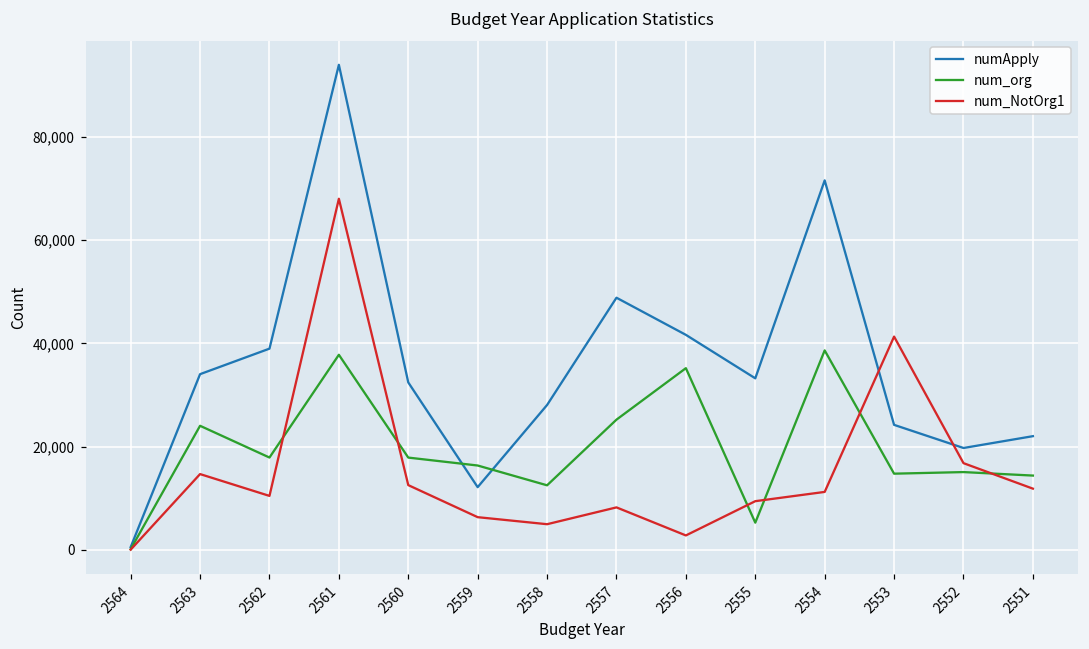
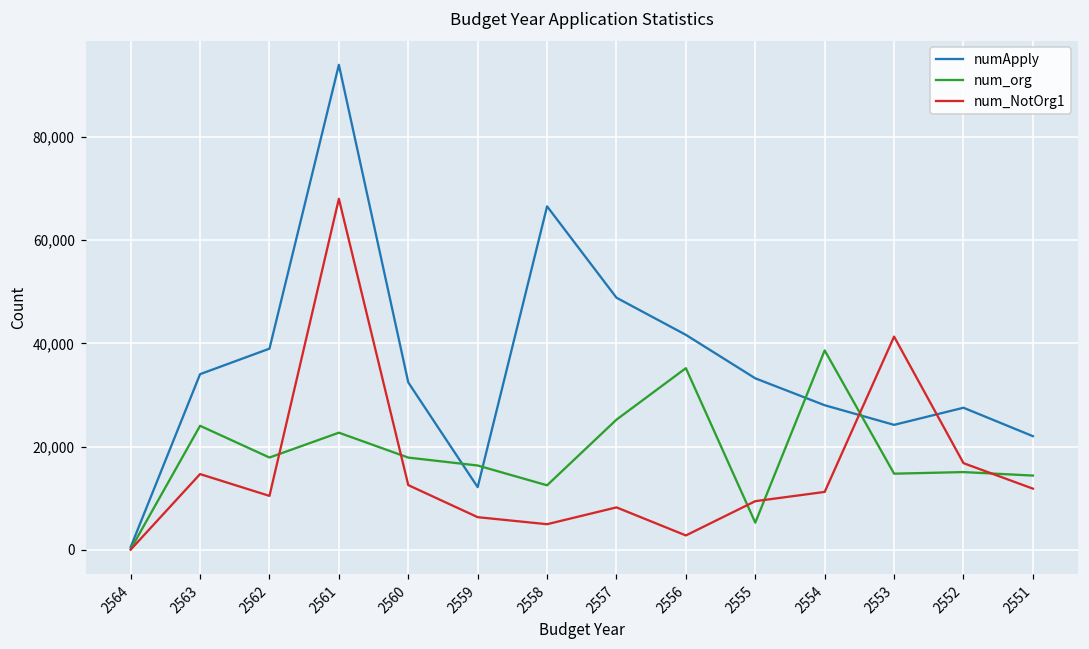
num_org, 2561: 38,000 -> 23,000
numApply, 2558: 28,000 -> 67,000
numApply, 2554: 72,000 -> 28,000
numApply, 2552: 20,000 -> 28,000
